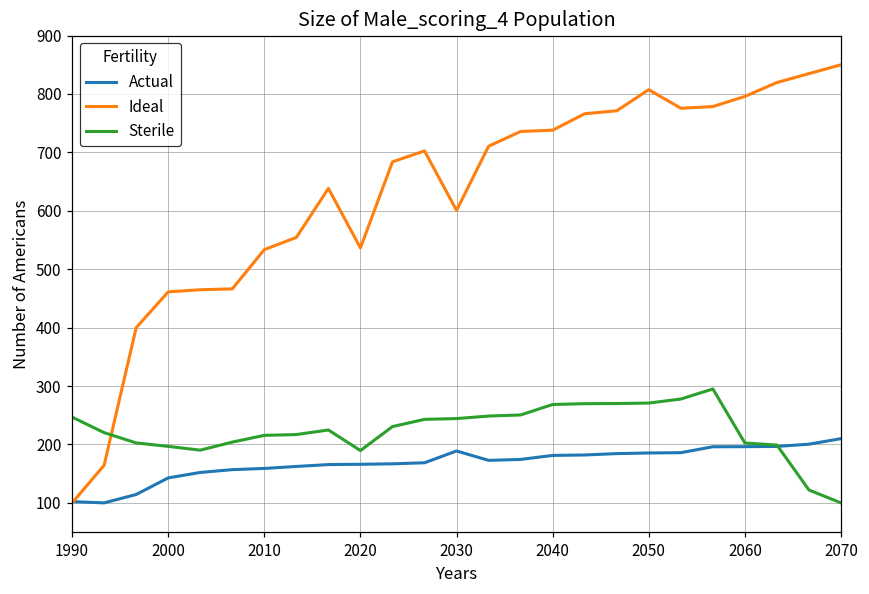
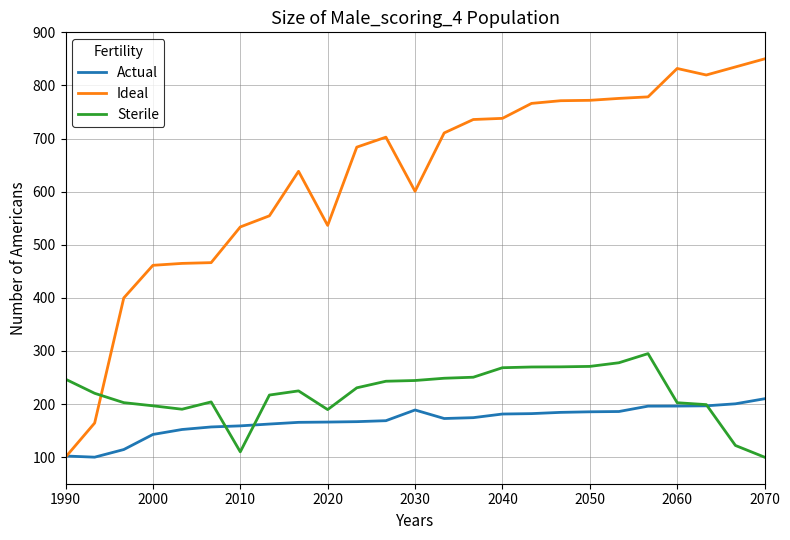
Sterile, 2010: 220 -> 110
Ideal, 2050: 810 -> 770
Ideal, 2060: 800 -> 830
